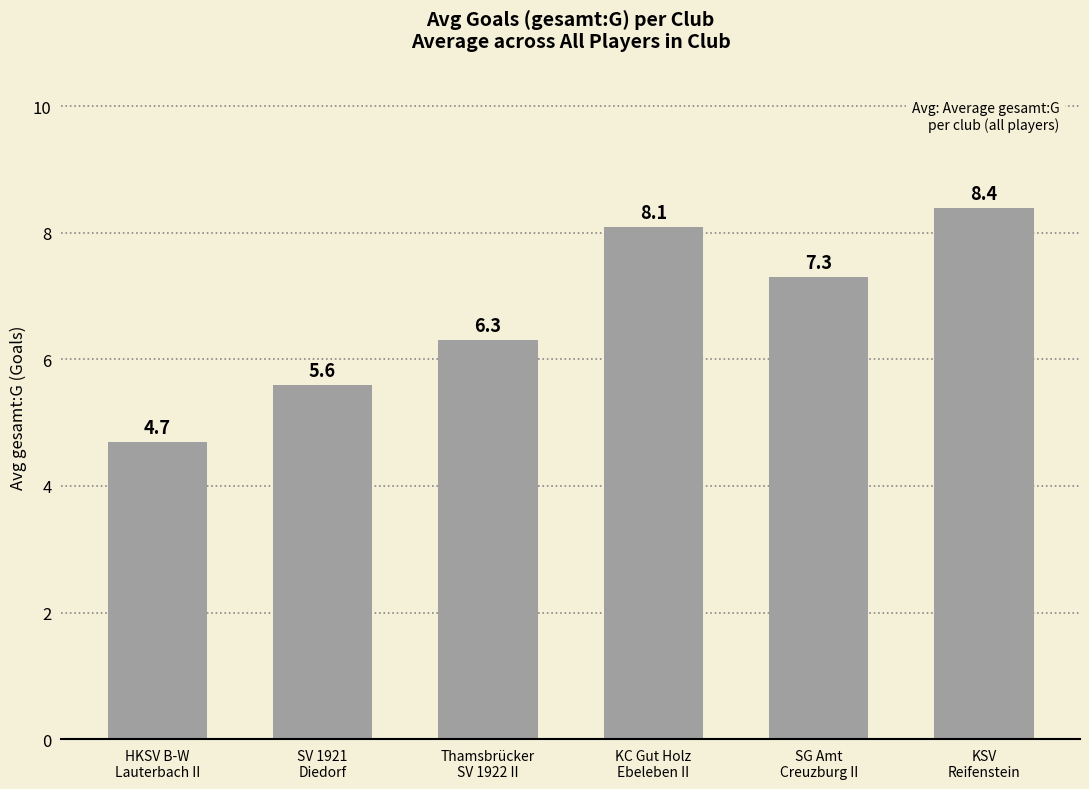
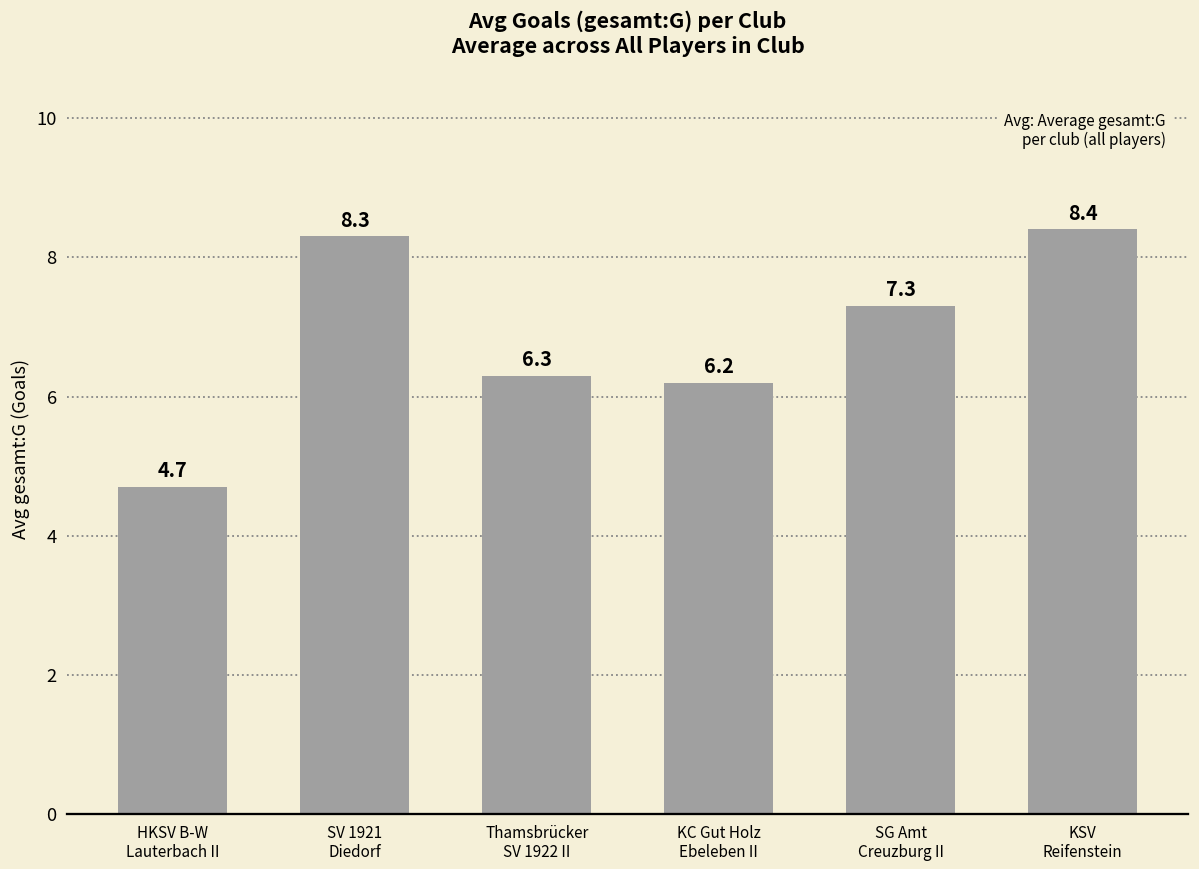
SV 1921 Diedorf: 5.6 -> 8.3
KC Gut Holz Ebeleben II: 8.1 -> 6.2
